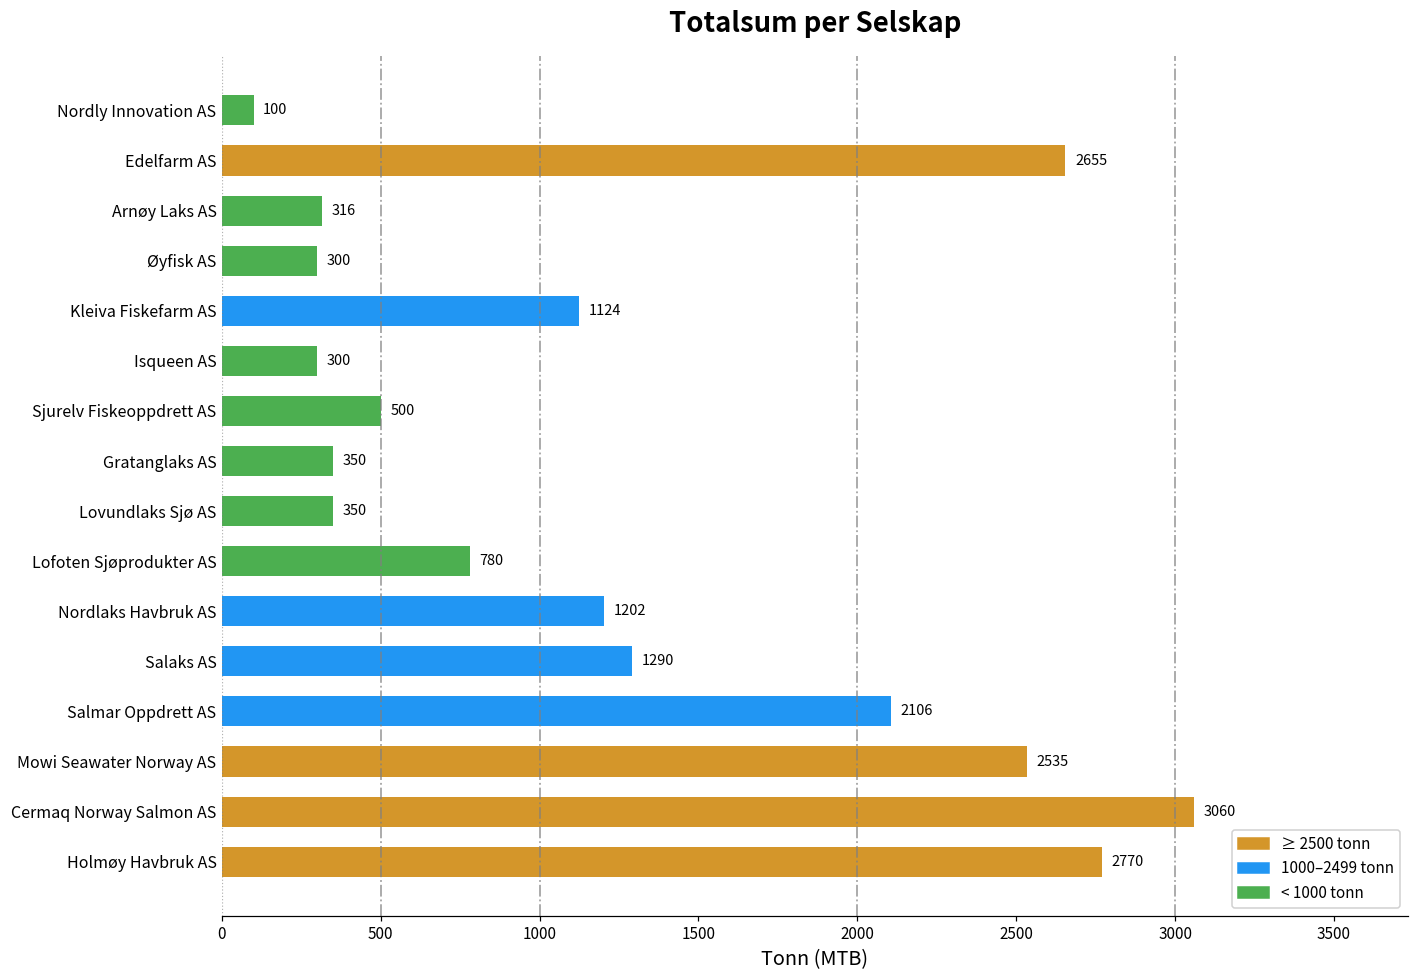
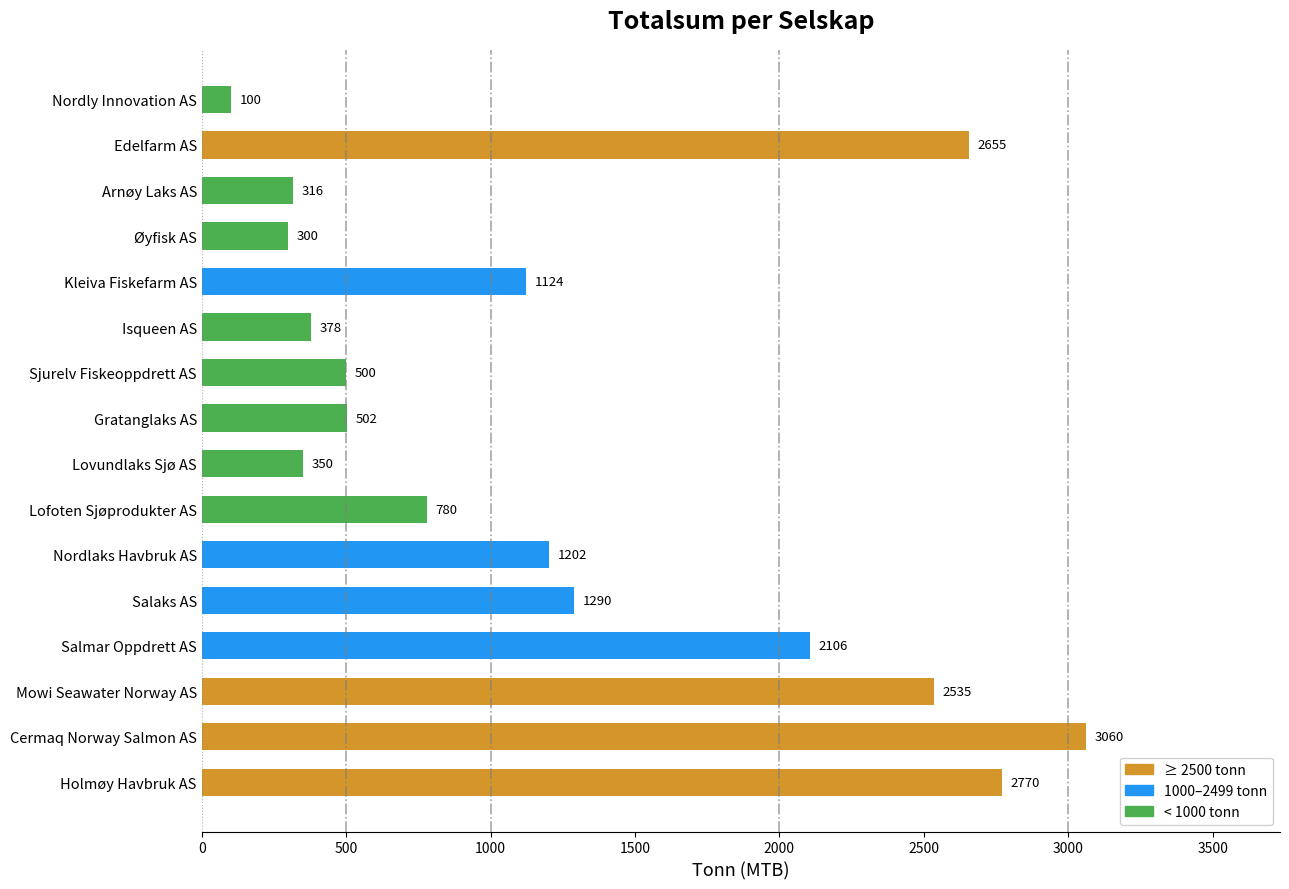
Isqueen AS: 300 -> 378
Gratanglaks AS: 350 -> 502
